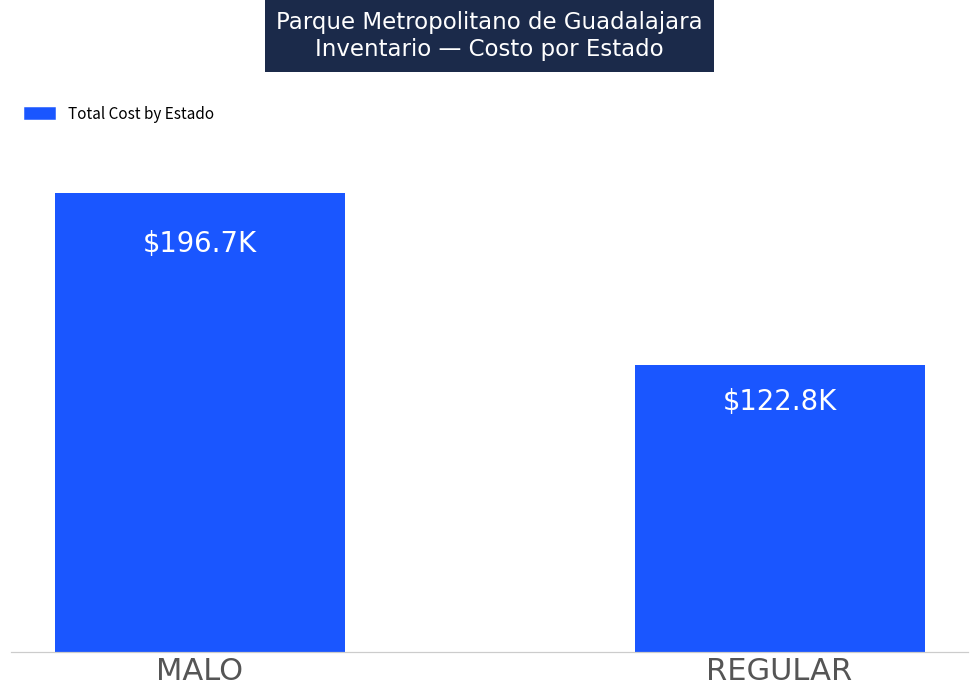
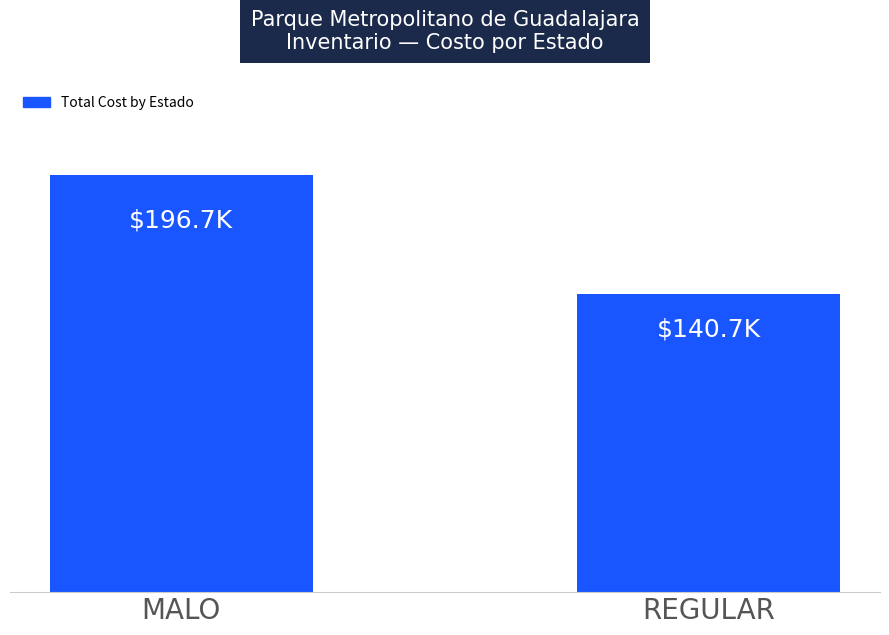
REGULAR: $122.8K -> $140.7K
